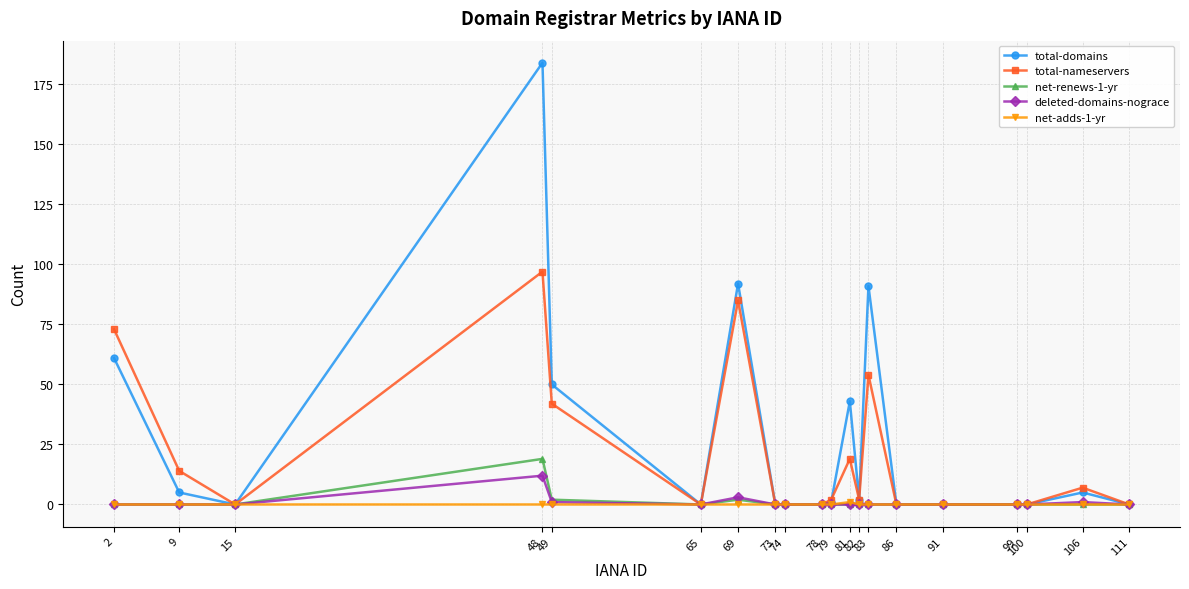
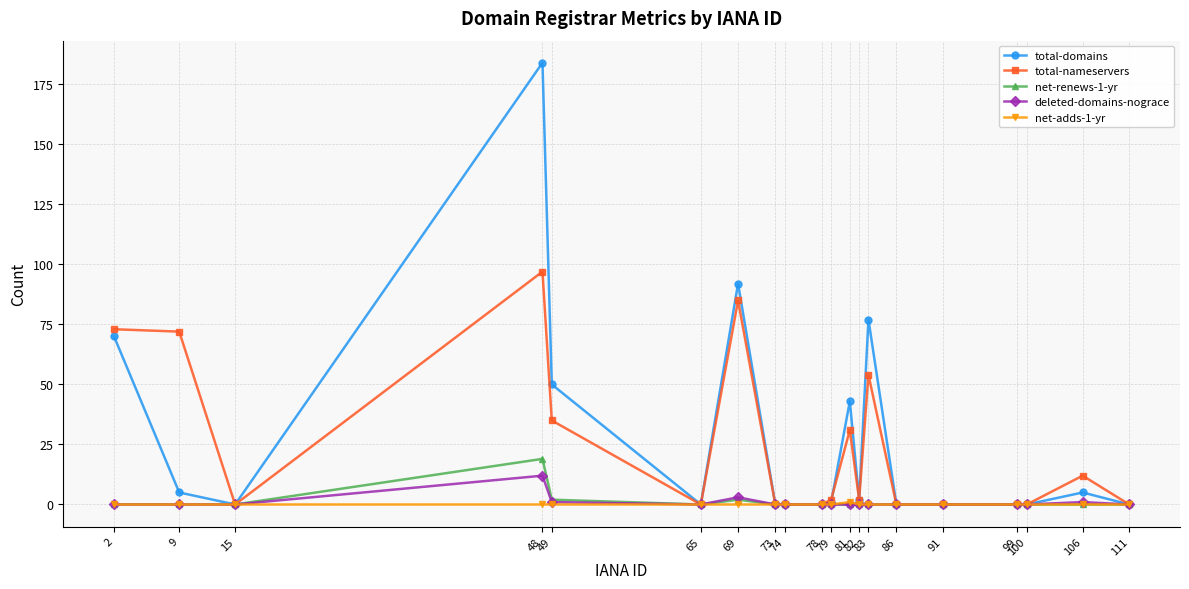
total-domains, 2: 61 -> 70
total-nameservers, 9: 14 -> 72
total-nameservers, 49: 42 -> 35
total-nameservers, 81: 19 -> 31
total-domains, 83: 91 -> 77
total-nameservers, 106: 7 -> 12
